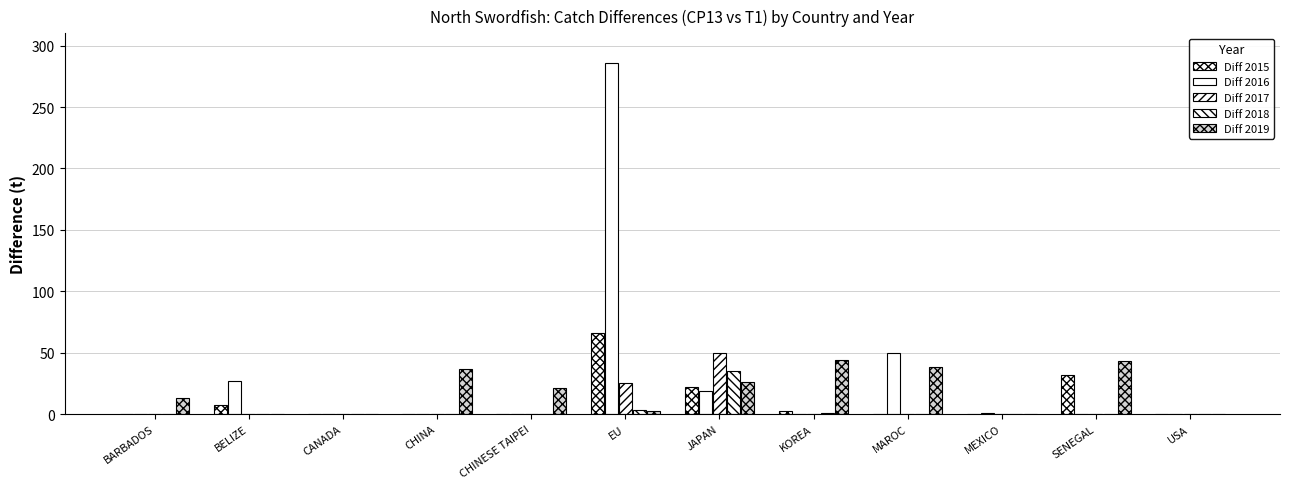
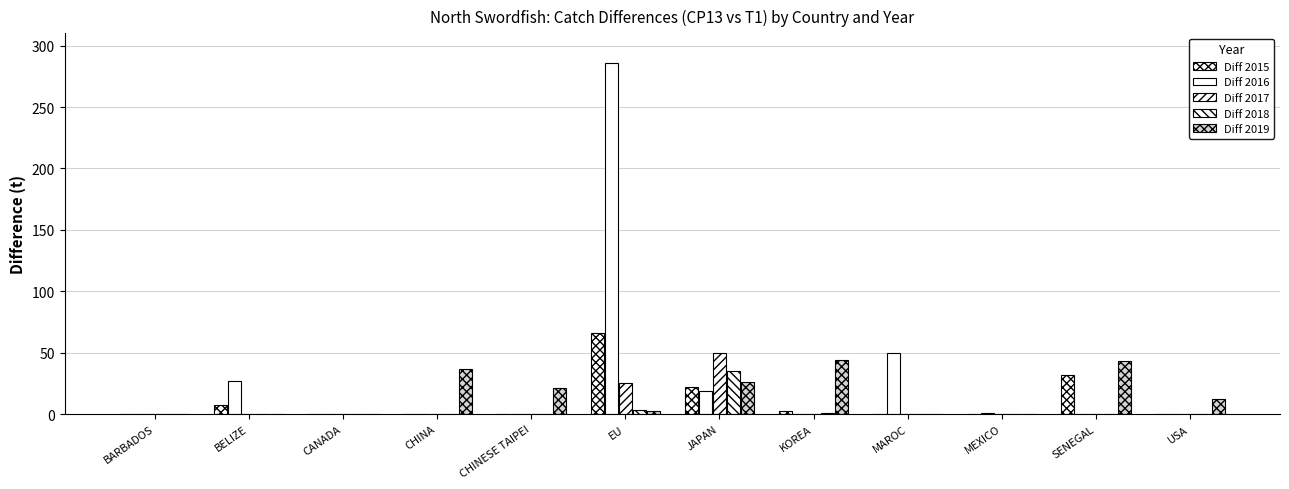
Diff 2019, BARBADOS: 13 -> 0
Diff 2019, MAROC: 39 -> 0
Diff 2019, USA: 0 -> 12
